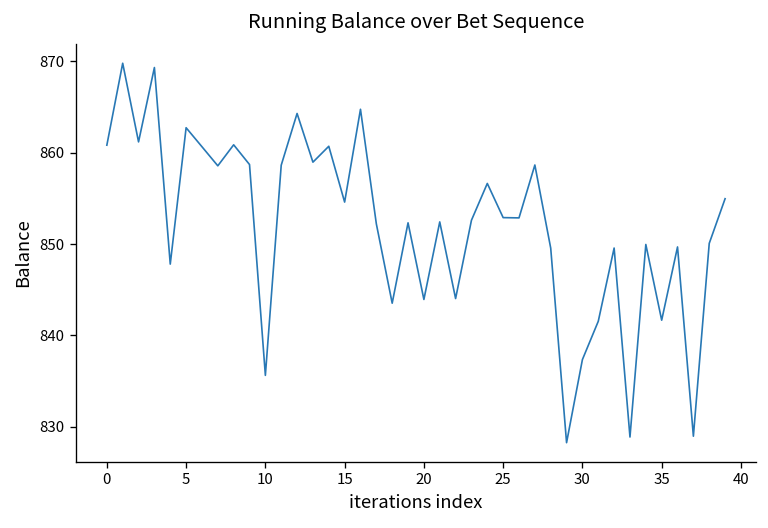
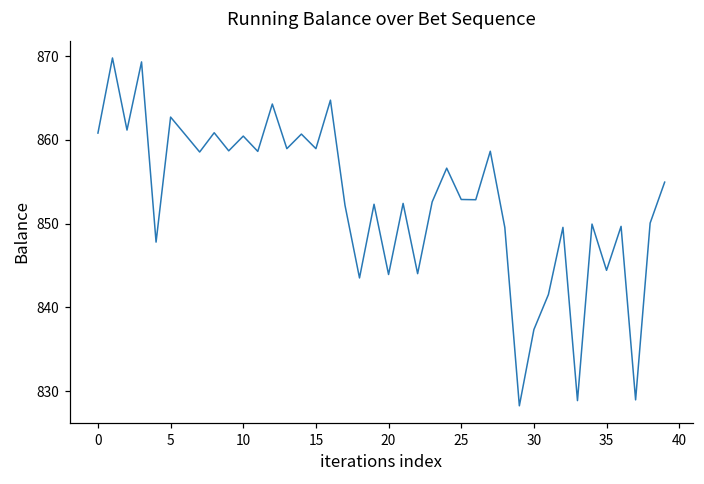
10: 836 -> 860
15: 855 -> 859
35: 842 -> 844
